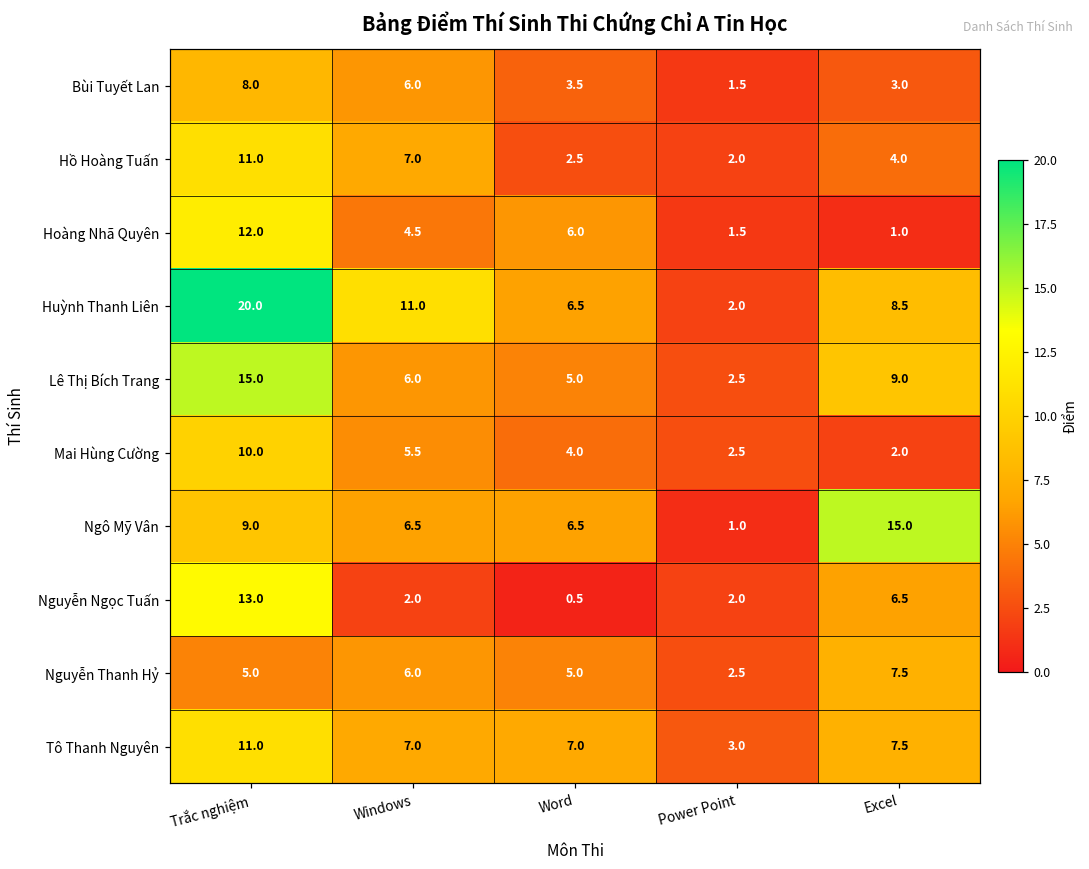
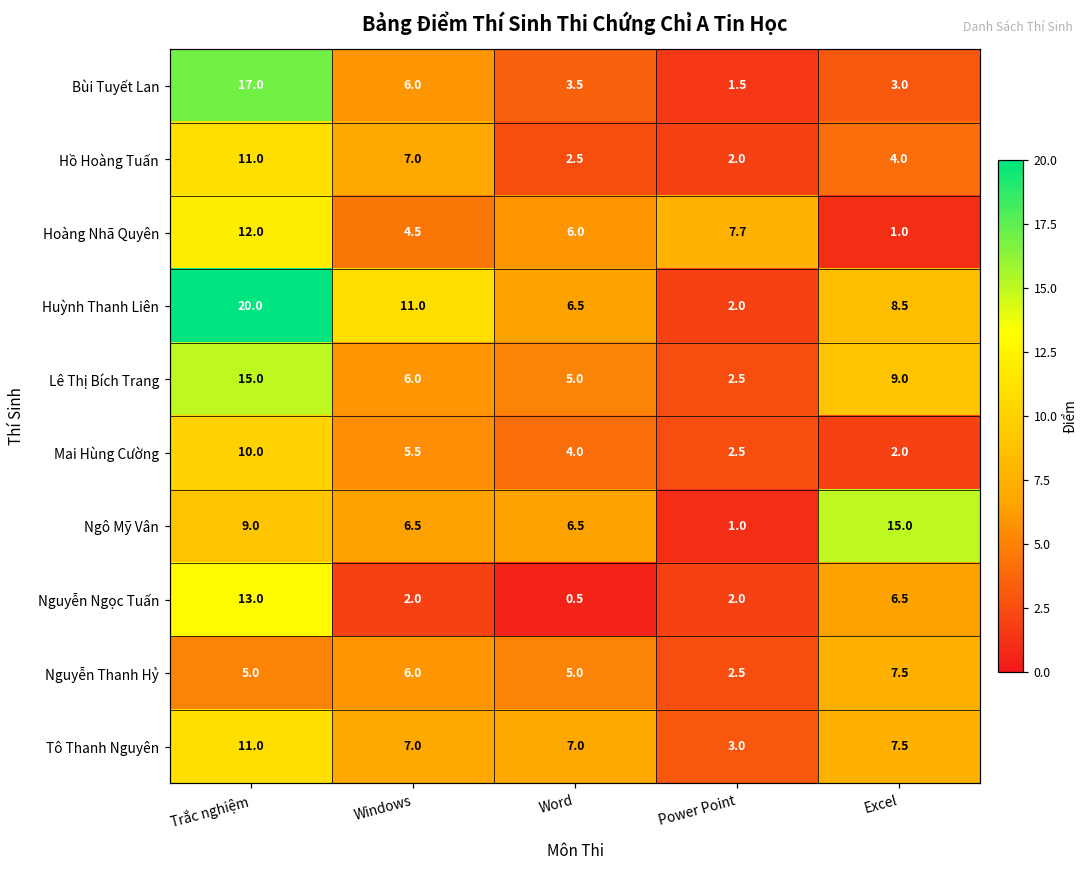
Bùi Tuyết Lan, Trắc nghiệm: 8.0 -> 17.0
Hoàng Nhã Quyên, Power Point: 1.5 -> 7.7
